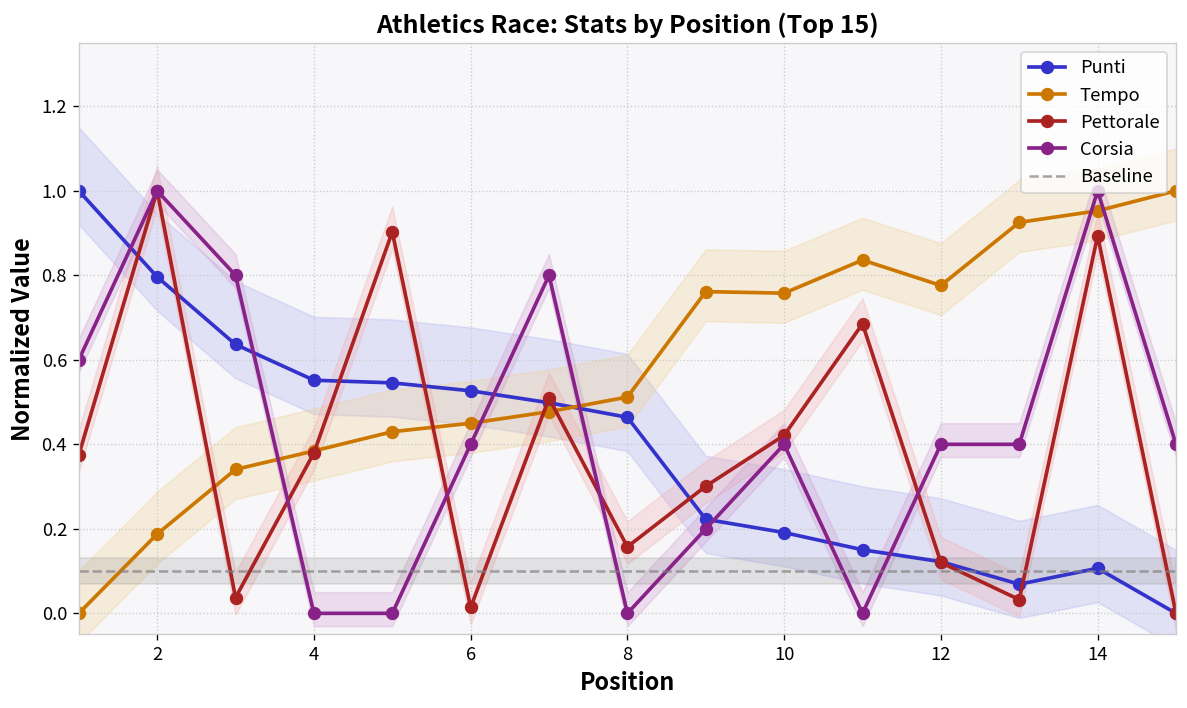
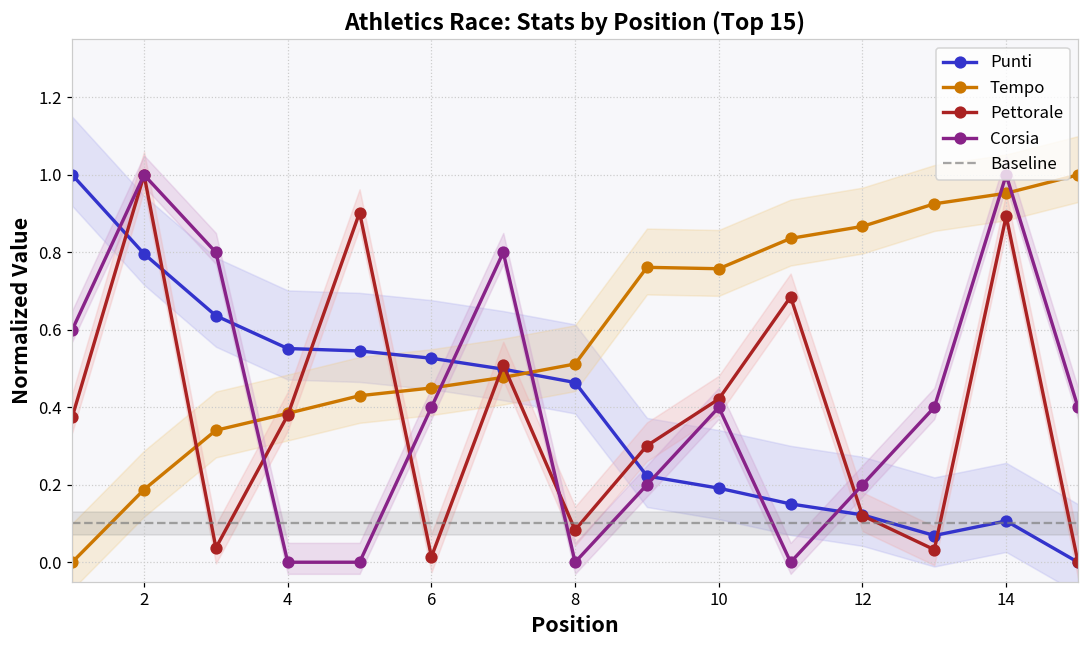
Pettorale, 8: 0.16 -> 0.08
Tempo, 12: 0.78 -> 0.87
Corsia, 12: 0.40 -> 0.20
